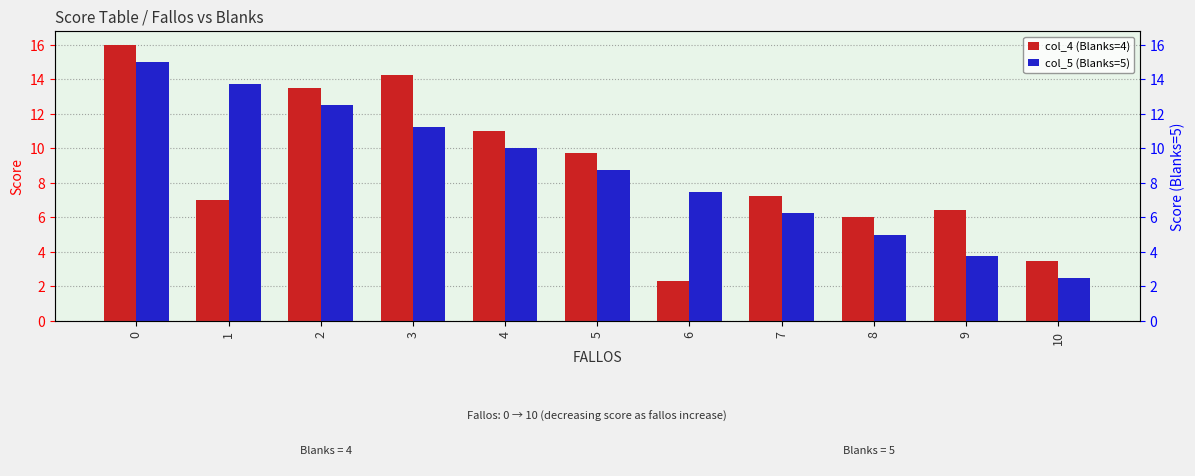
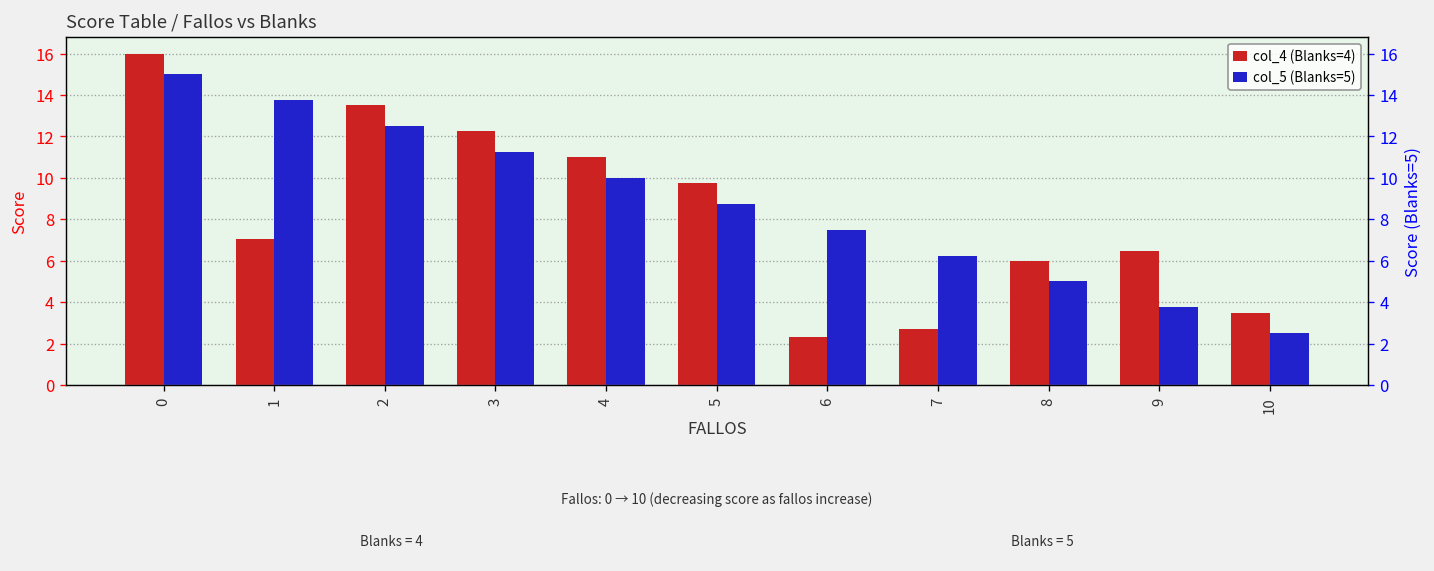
col_4 (Blanks=4), 3: 14.3 -> 12.3
col_4 (Blanks=4), 7: 7.3 -> 2.7
